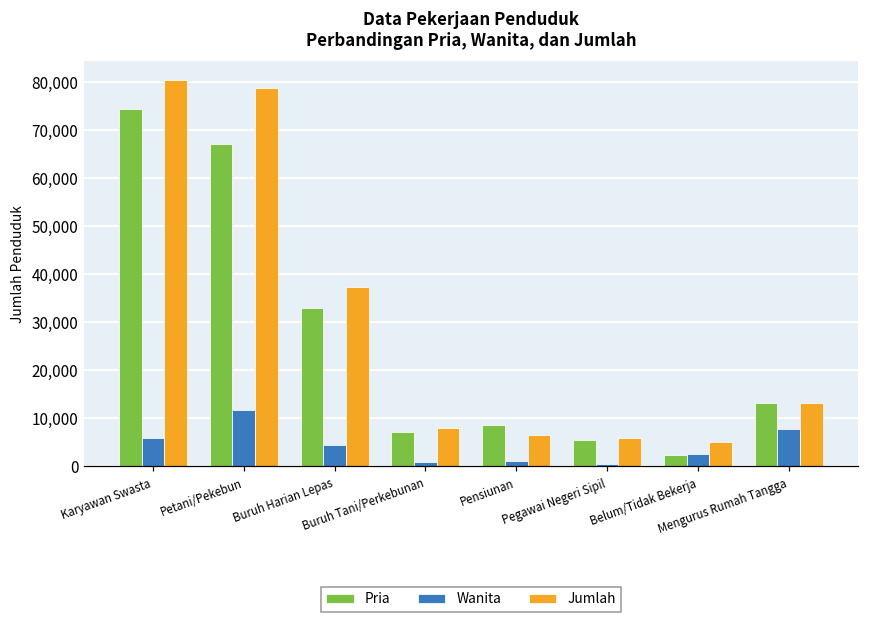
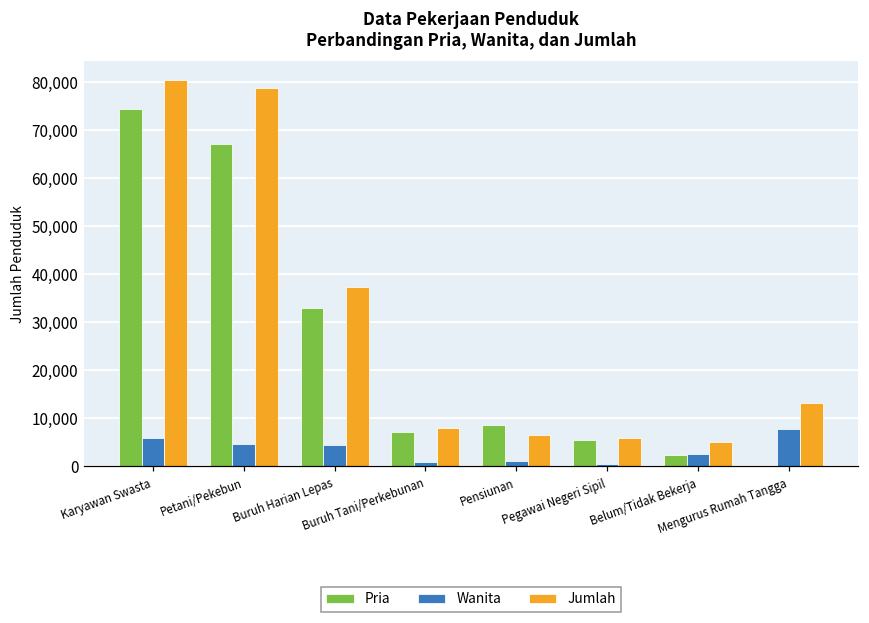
Wanita, Petani/Pekebun: 12,000 -> 5,000
Pria, Mengurus Rumah Tangga: 13,000 -> 0
